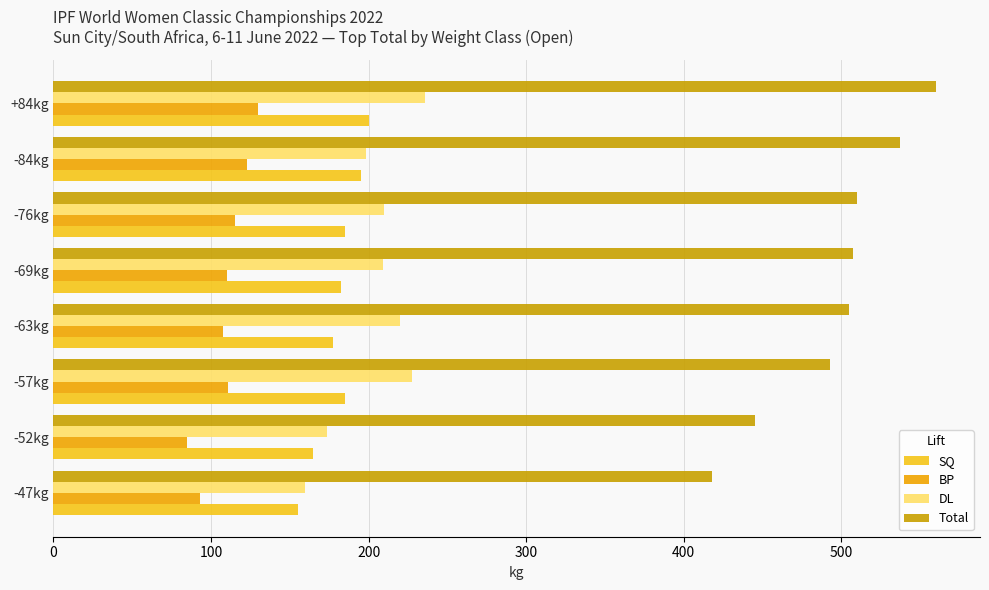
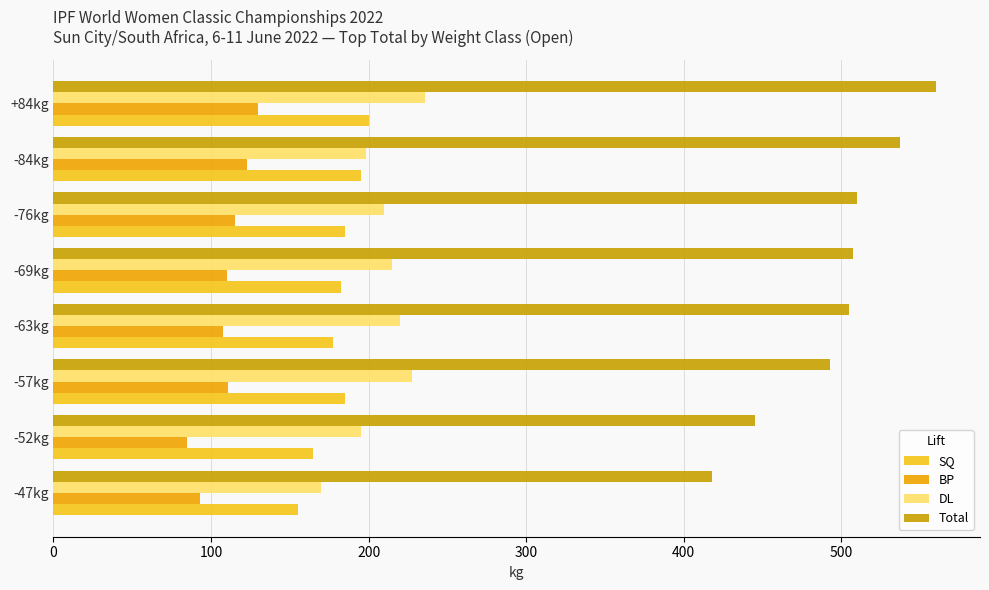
DL, -69kg: 209 -> 215
DL, -52kg: 174 -> 195
DL, -47kg: 160 -> 170
